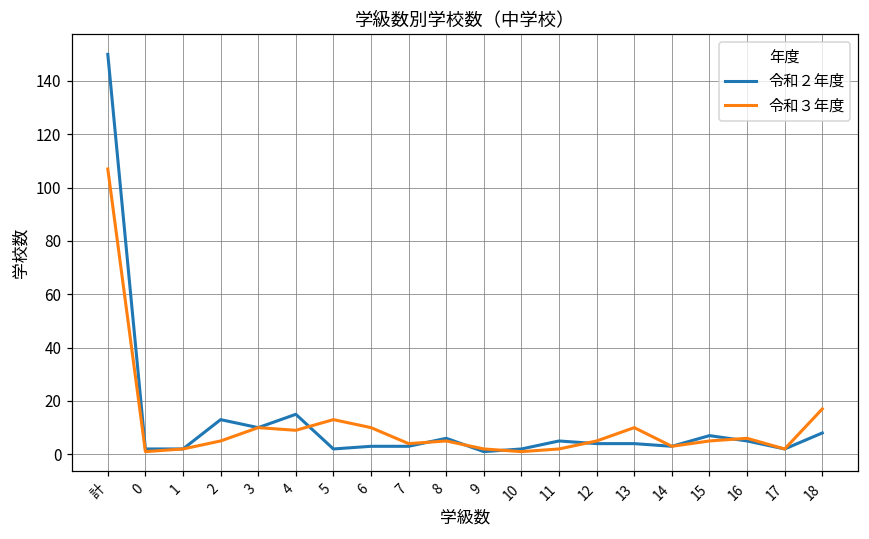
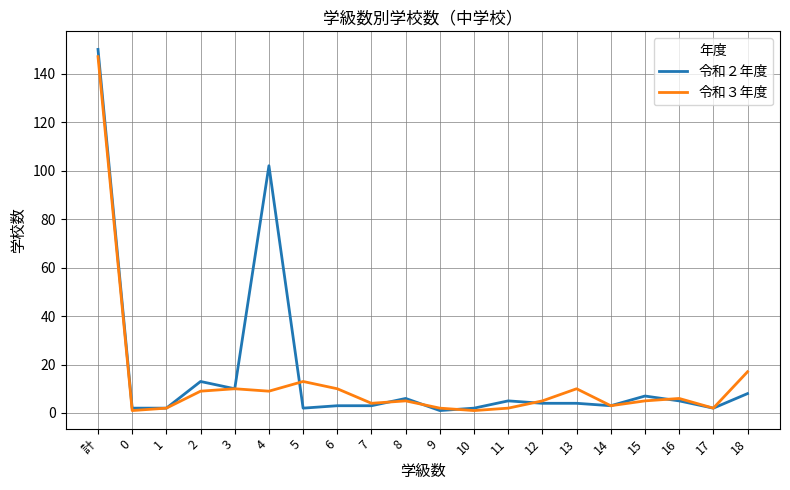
令和３年度, 計: 107 -> 147
令和３年度, 2: 5 -> 9
令和２年度, 4: 15 -> 102
